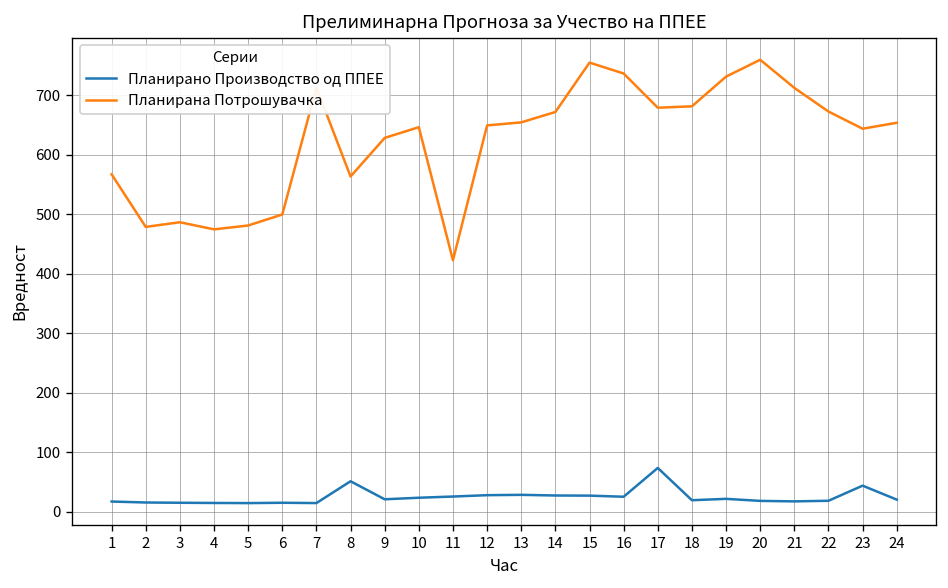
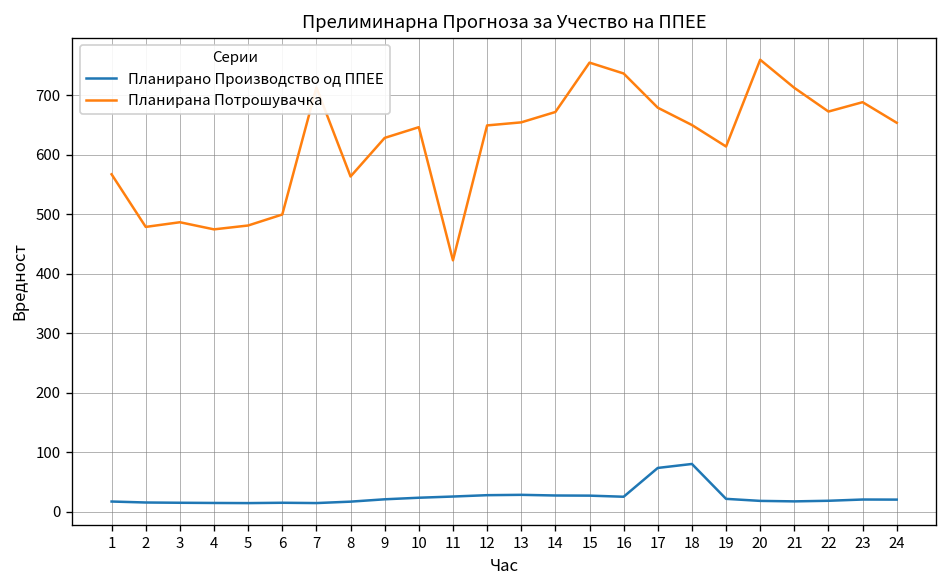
Планирано Производство од ППЕЕ, 8: 50 -> 20
Планирано Производство од ППЕЕ, 18: 20 -> 80
Планирана Потрошувачка, 18: 680 -> 650
Планирана Потрошувачка, 19: 730 -> 610
Планирано Производство од ППЕЕ, 23: 40 -> 20
Планирана Потрошувачка, 23: 640 -> 690
